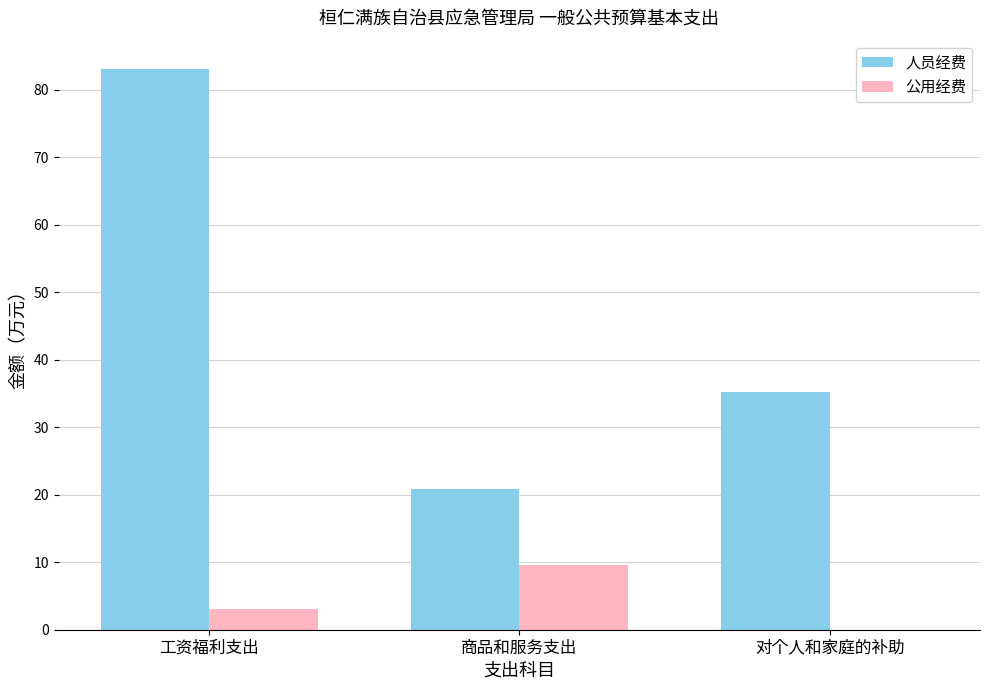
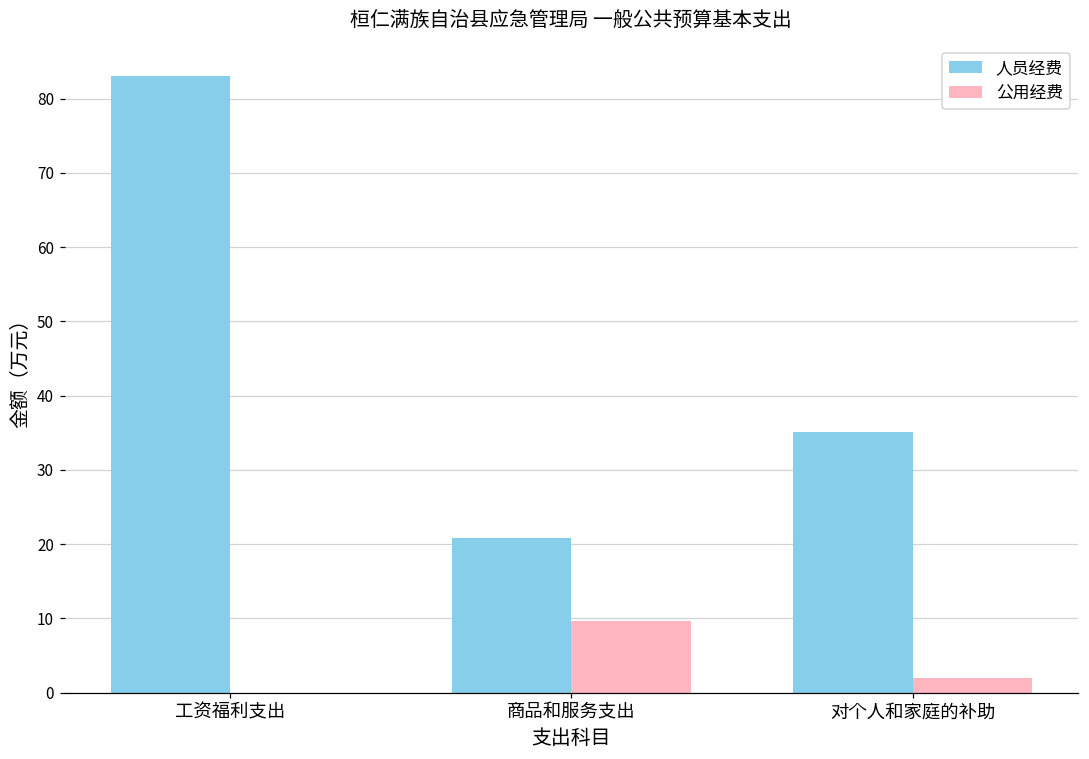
公用经费, 工资福利支出: 3 -> 0
公用经费, 对个人和家庭的补助: 0 -> 2
